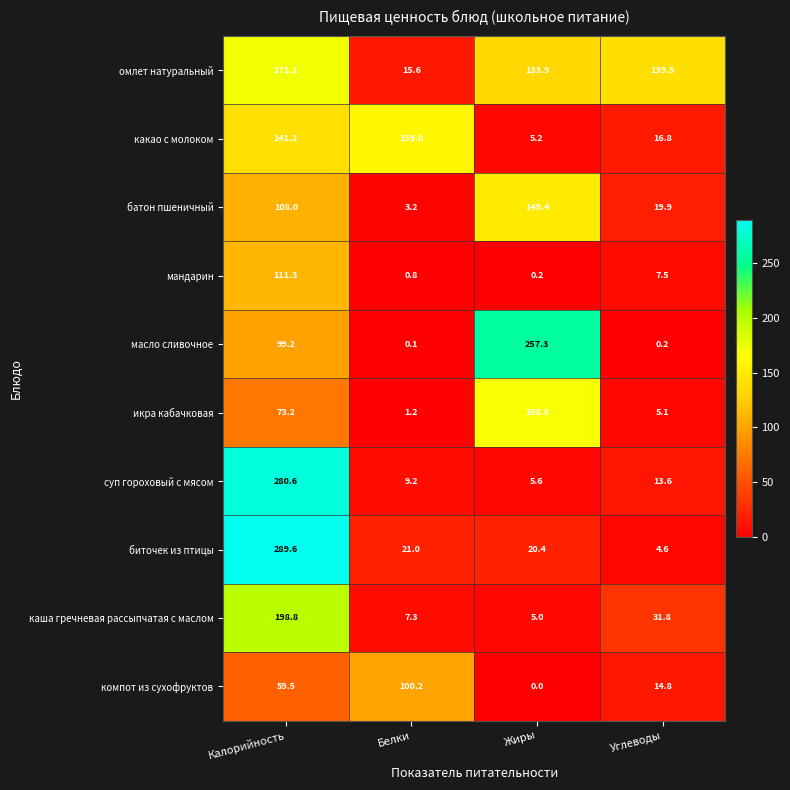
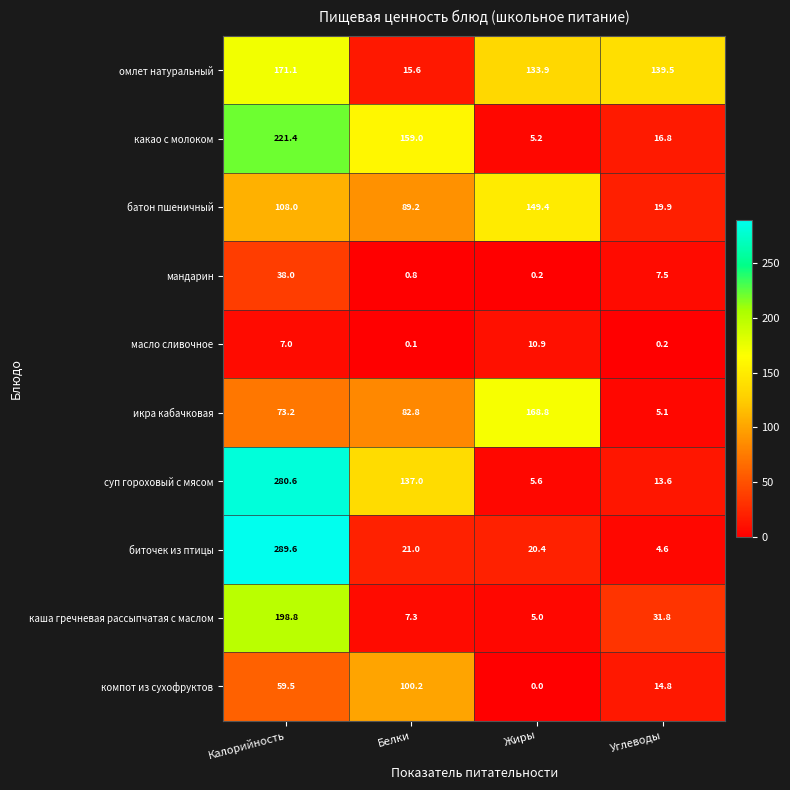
какао с молоком, Калорийность: 141.2 -> 221.4
батон пшеничный, Белки: 3.2 -> 89.2
мандарин, Калорийность: 111.3 -> 38.0
масло сливочное, Калорийность: 99.2 -> 7.0
масло сливочное, Жиры: 257.3 -> 10.9
икра кабачковая, Белки: 1.2 -> 82.8
суп гороховый с мясом, Белки: 9.2 -> 137.0
